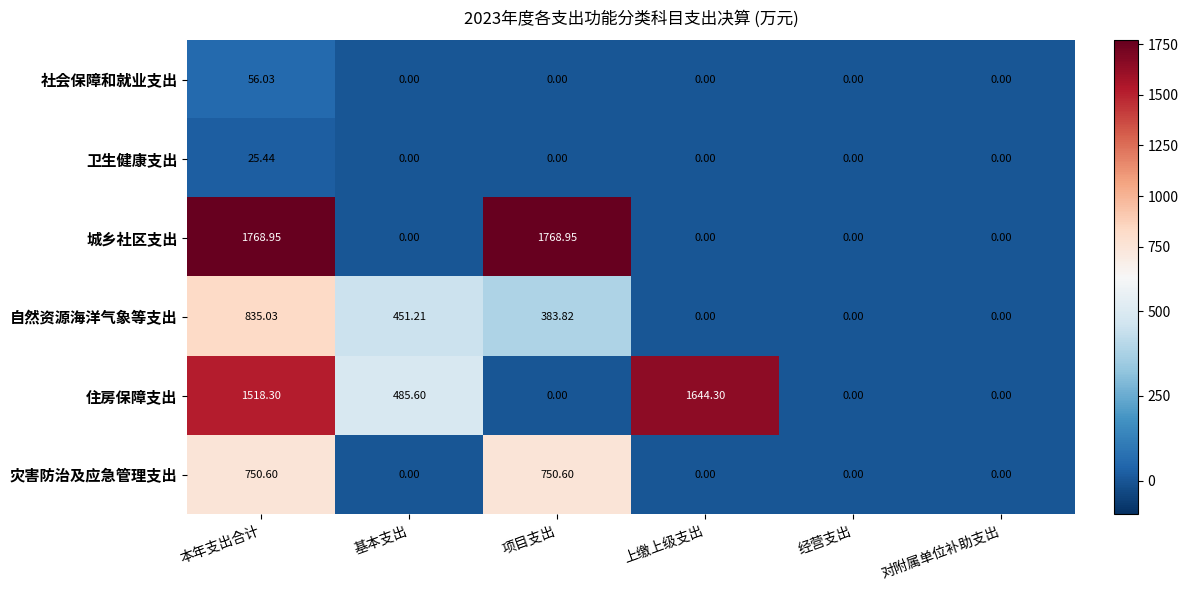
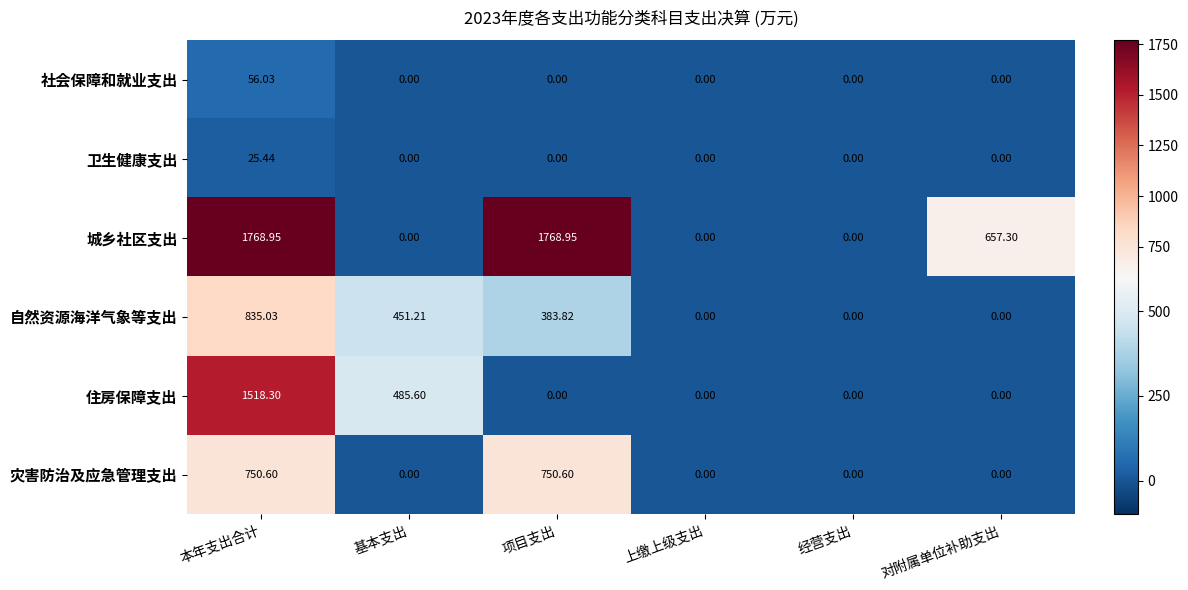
城乡社区支出, 对附属单位补助支出: 0.00 -> 657.30
住房保障支出, 上缴上级支出: 1644.30 -> 0.00
